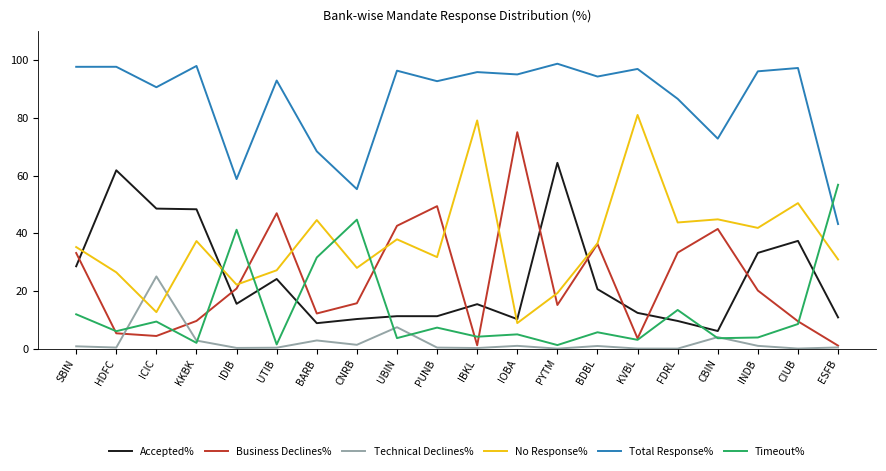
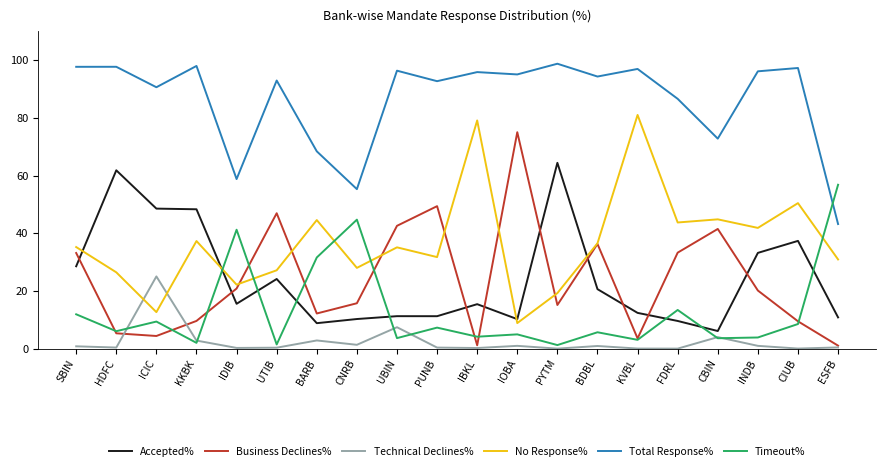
No Response%, UBIN: 38 -> 35
